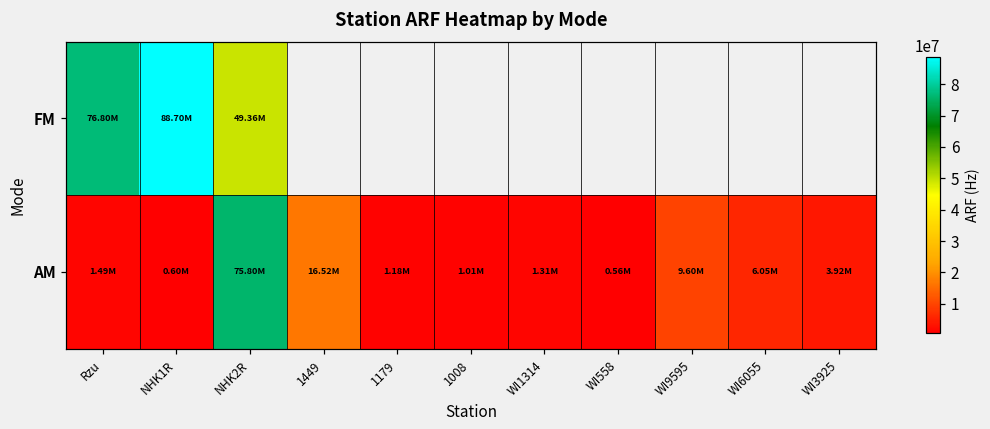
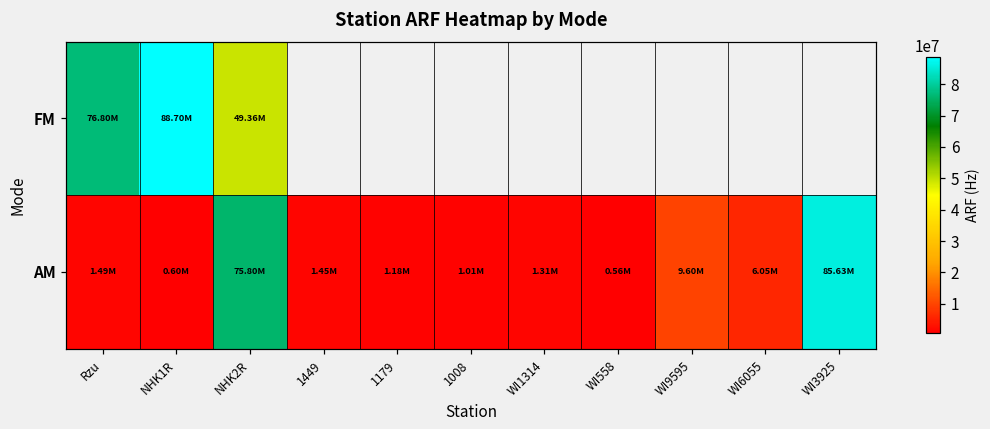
AM, 1449: 16.52M -> 1.45M
AM, WI3925: 3.92M -> 85.63M
